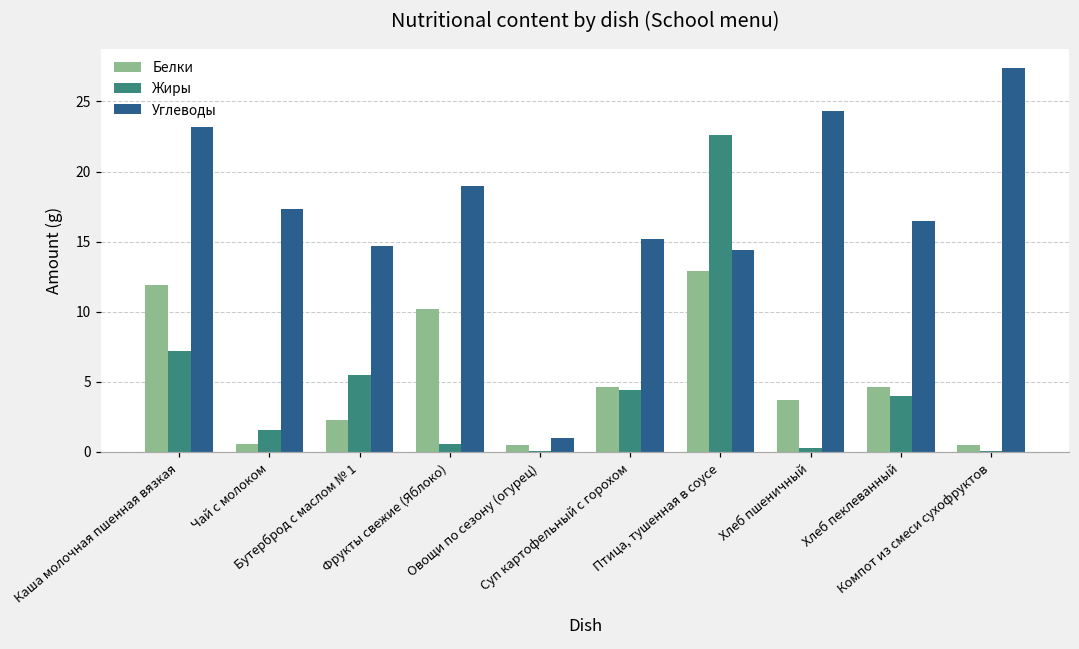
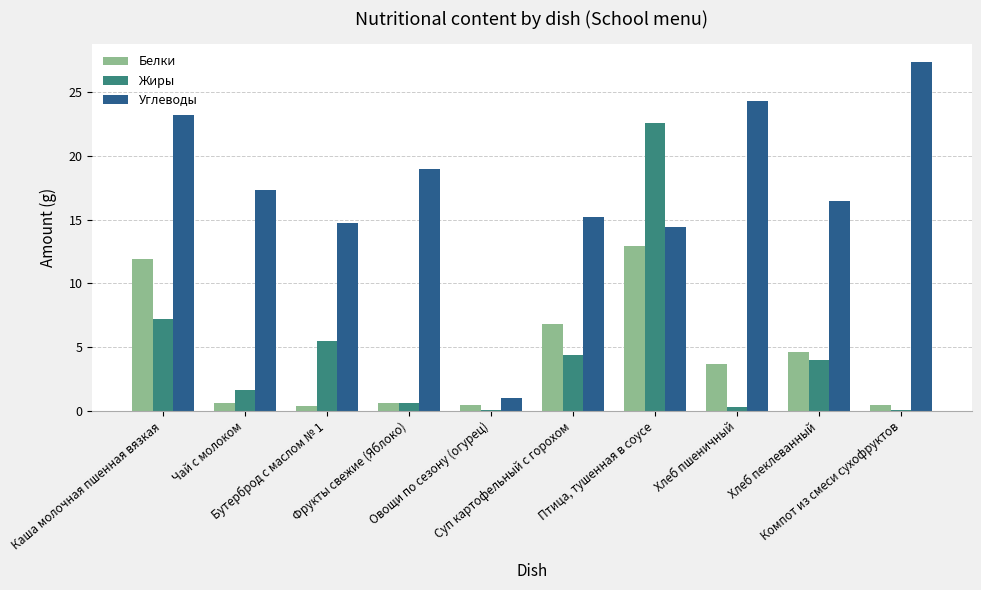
Белки, Бутерброд с маслом № 1: 2.3 -> 0.4
Белки, Фрукты свежие (Яблоко): 10.2 -> 0.6
Белки, Суп картофельный с горохом: 4.6 -> 6.8
